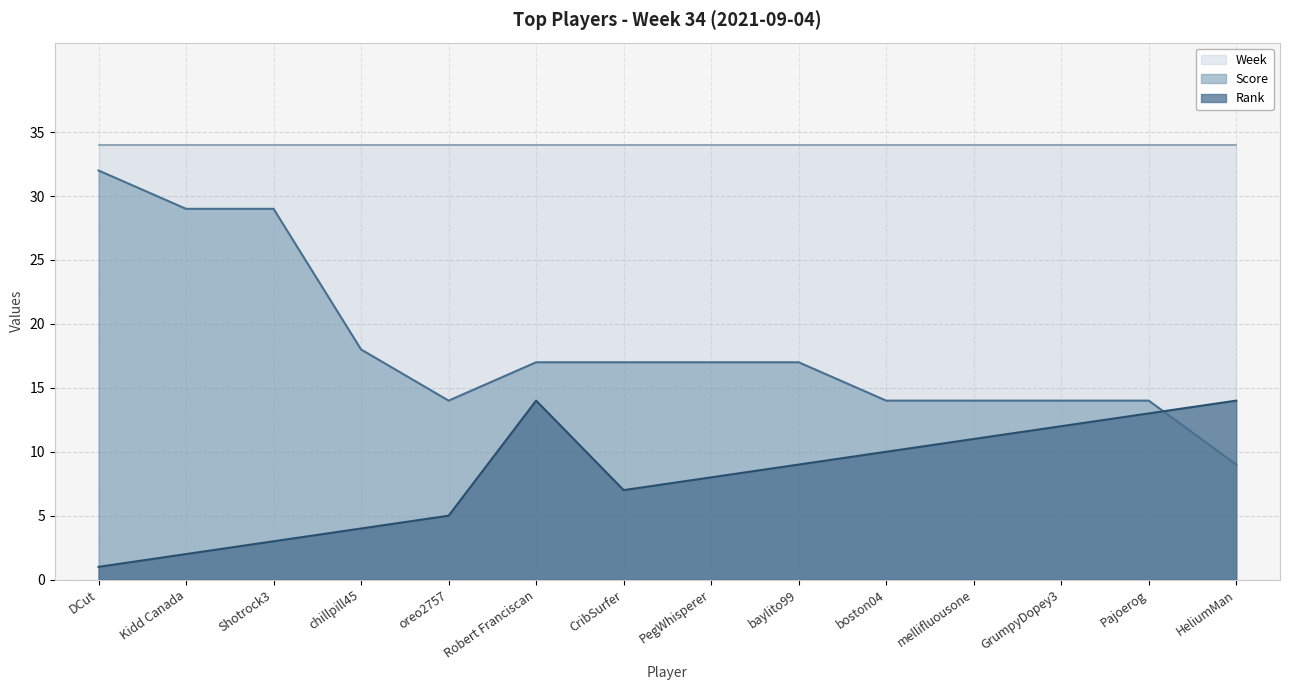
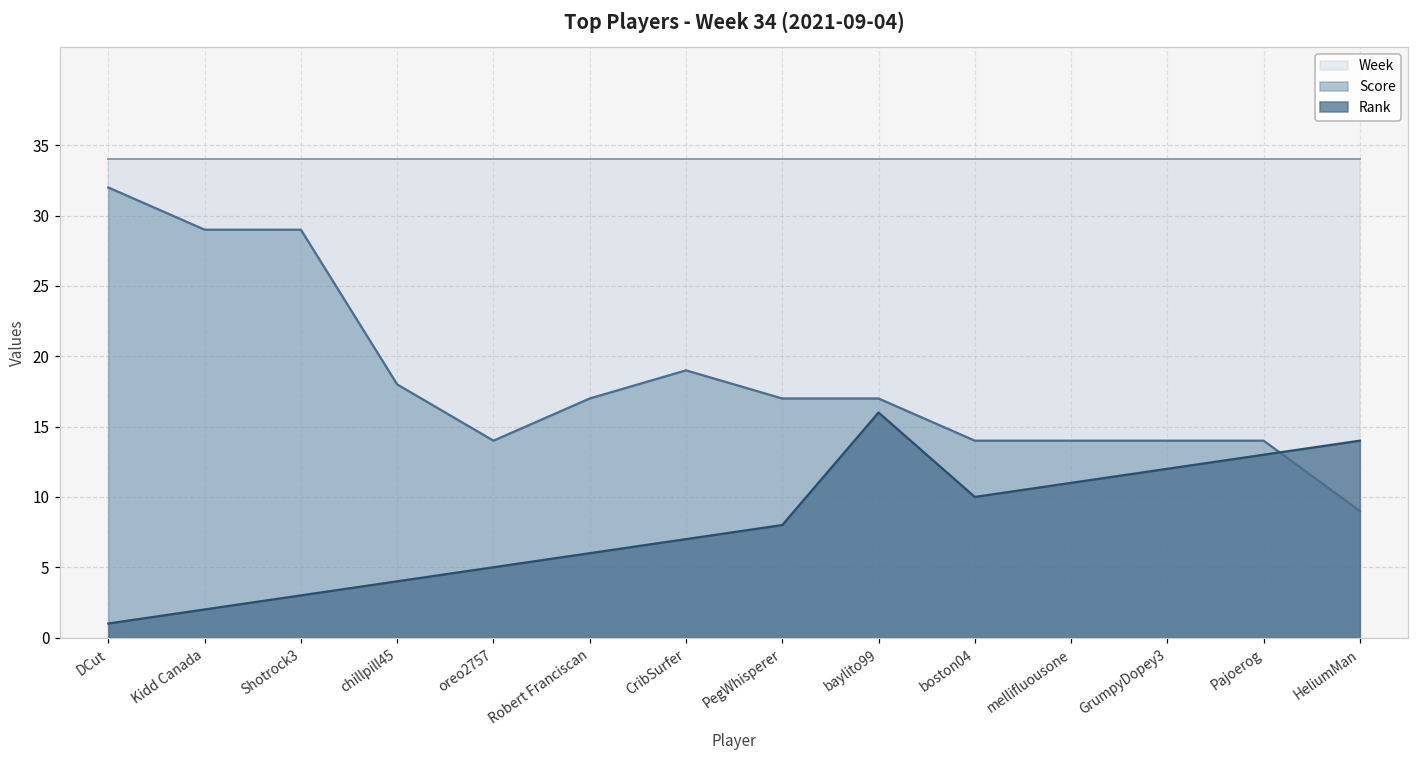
Rank, Robert Franciscan: 14 -> 6
Score, CribSurfer: 17 -> 19
Rank, baylito99: 9 -> 16
